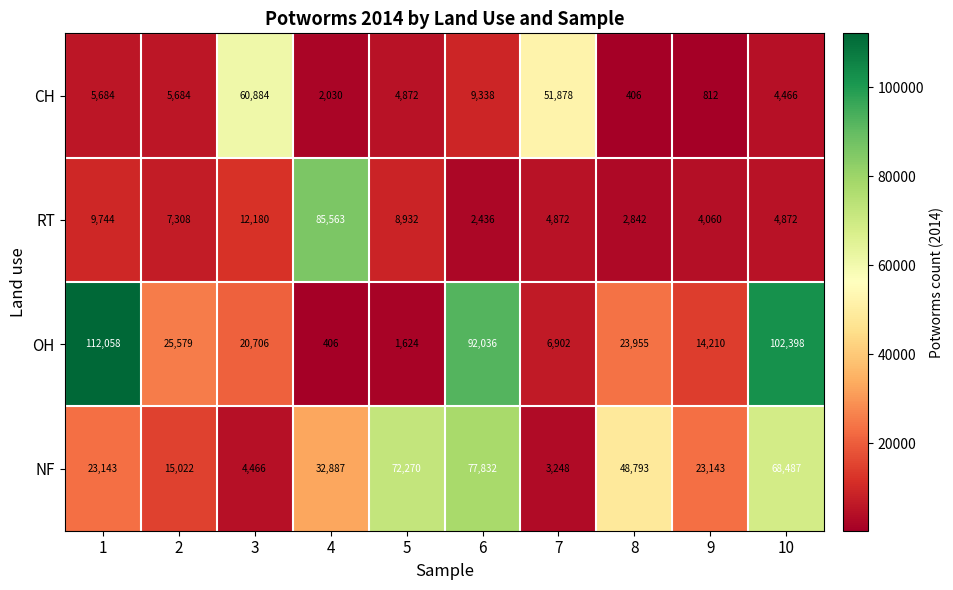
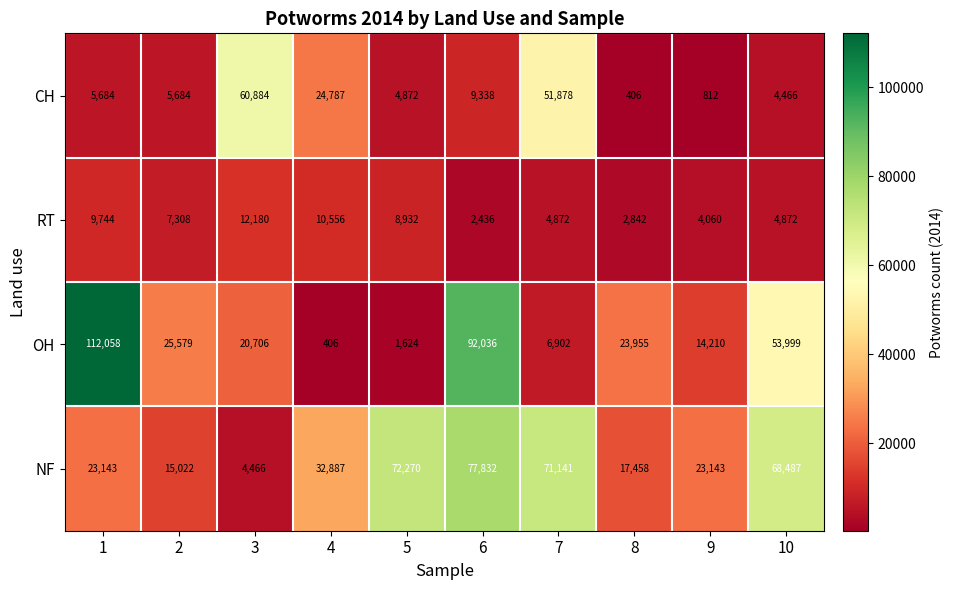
CH, 4: 2,030 -> 24,787
RT, 4: 85,563 -> 10,556
OH, 10: 102,398 -> 53,999
NF, 7: 3,248 -> 71,141
NF, 8: 48,793 -> 17,458
